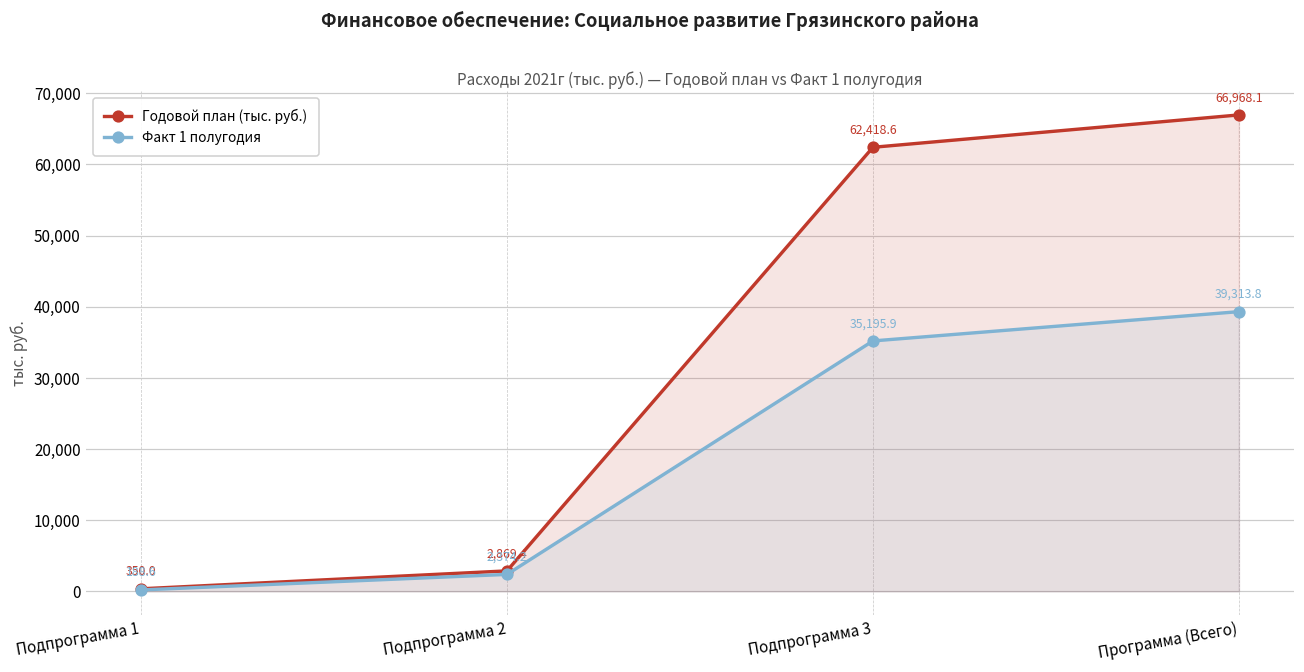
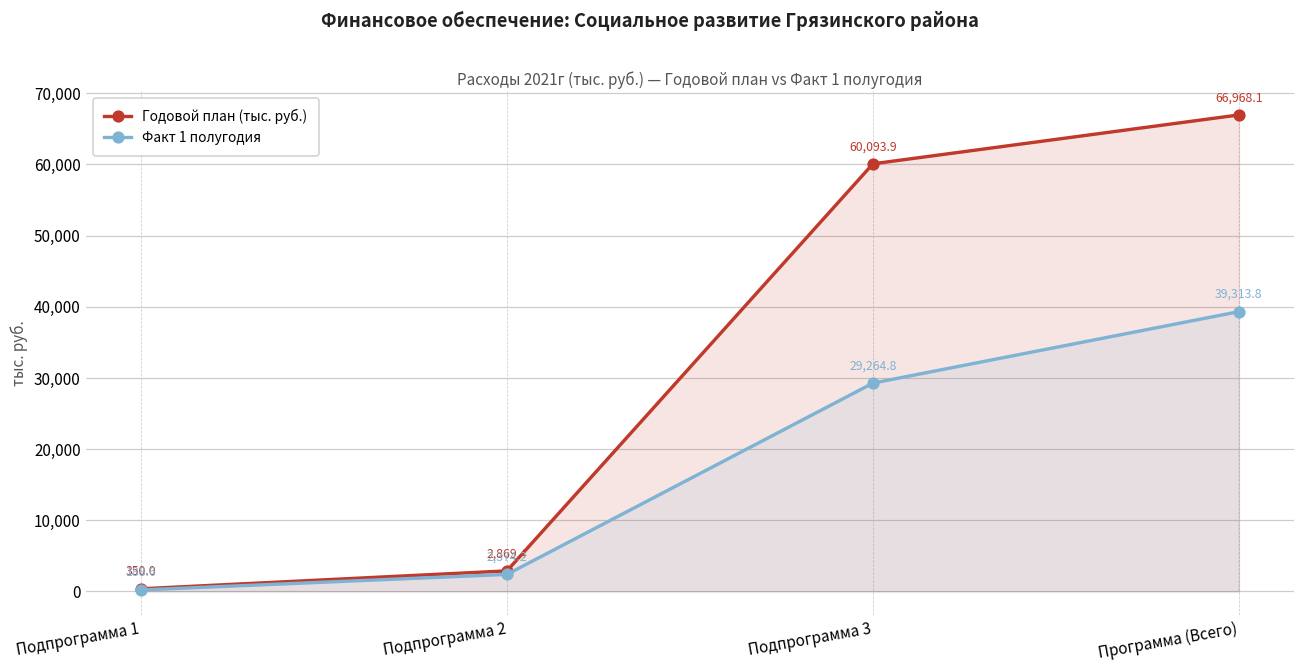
Годовой план (тыс. руб.), Подпрограмма 3: 62,418.6 -> 60,093.9
Факт 1 полугодия, Подпрограмма 3: 35,195.9 -> 29,264.8
